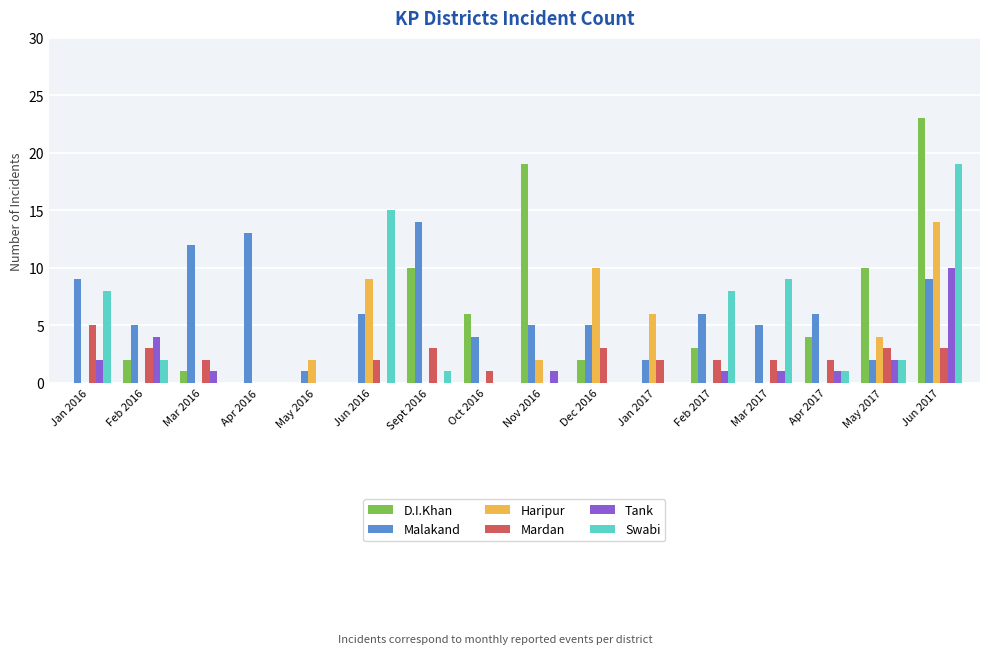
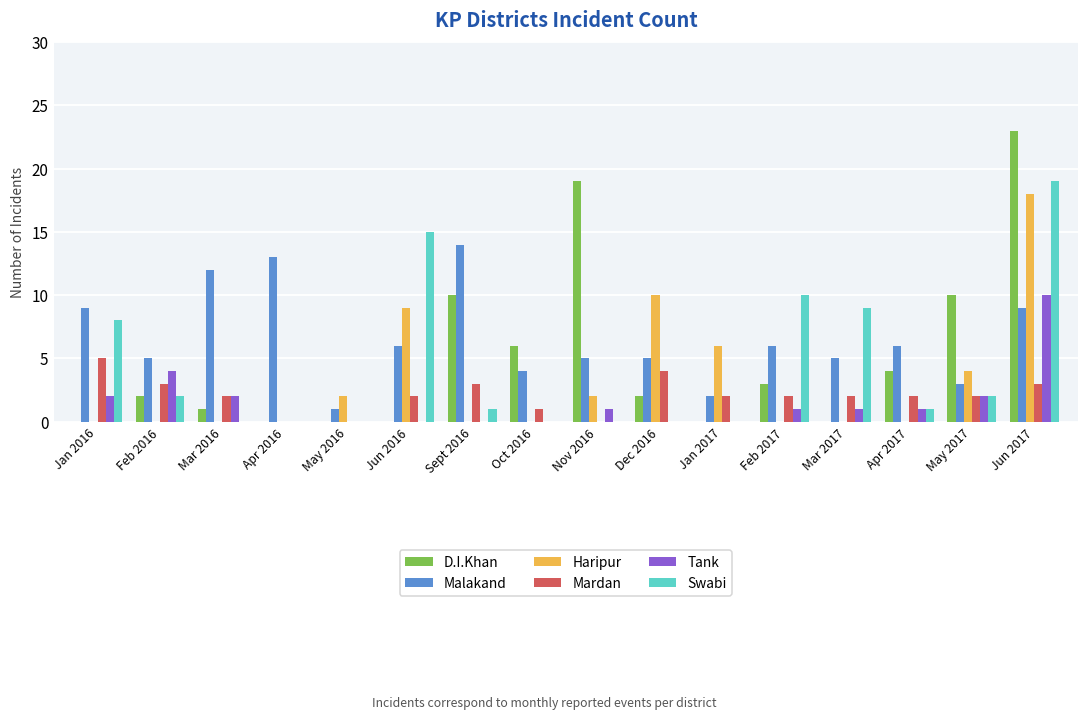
Tank, Mar 2016: 1 -> 2
Mardan, Dec 2016: 3 -> 4
Swabi, Feb 2017: 8 -> 10
Malakand, May 2017: 2 -> 3
Mardan, May 2017: 3 -> 2
Haripur, Jun 2017: 14 -> 18
